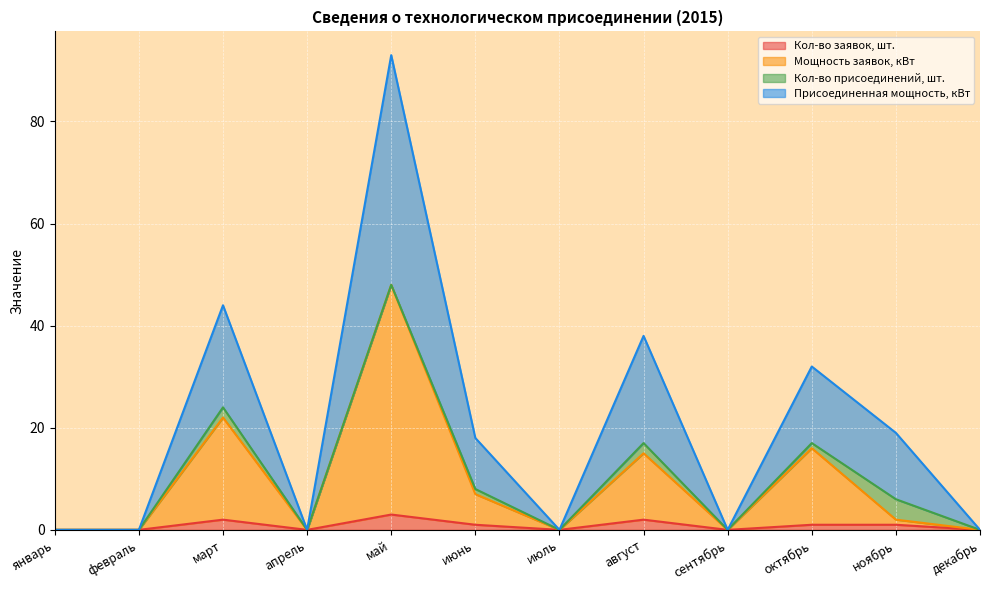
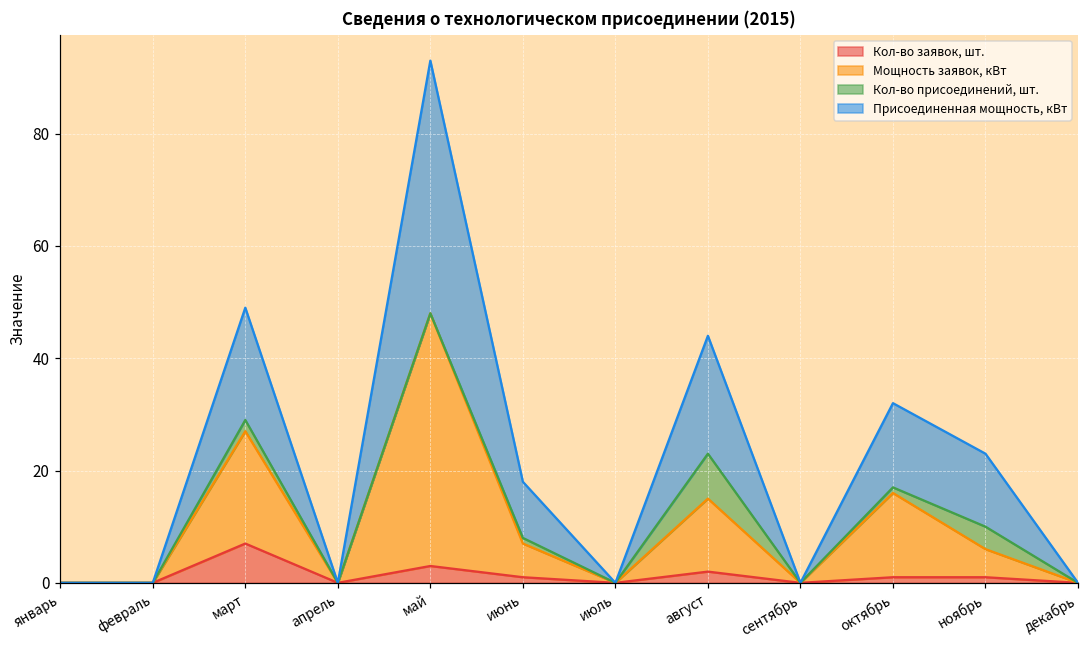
Кол-во заявок, шт., март: 2 -> 7
Кол-во присоединений, шт., август: 2 -> 8
Мощность заявок, кВт, ноябрь: 1 -> 5
